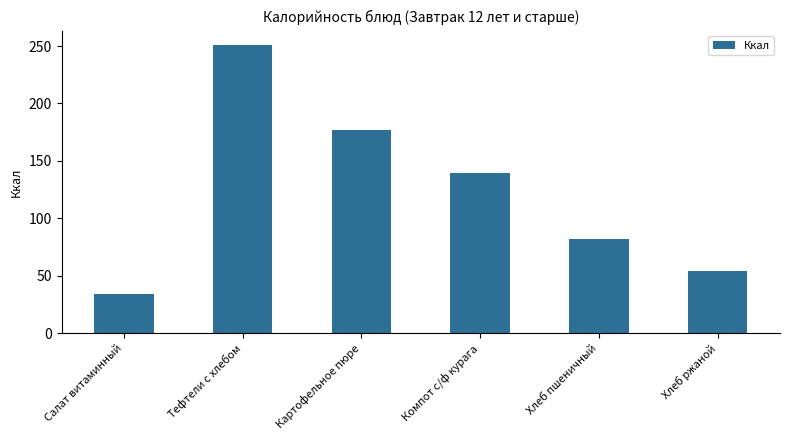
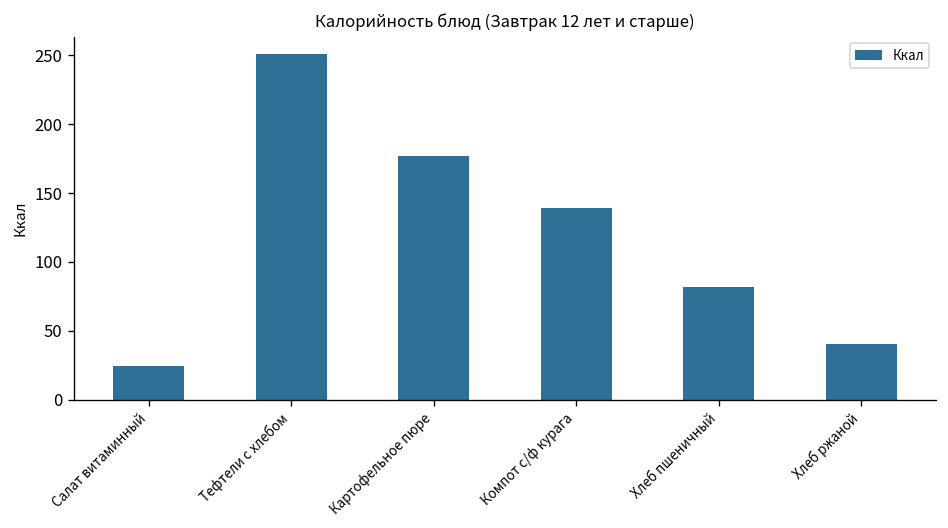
Салат витаминный: 34 -> 24
Хлеб ржаной: 54 -> 41
